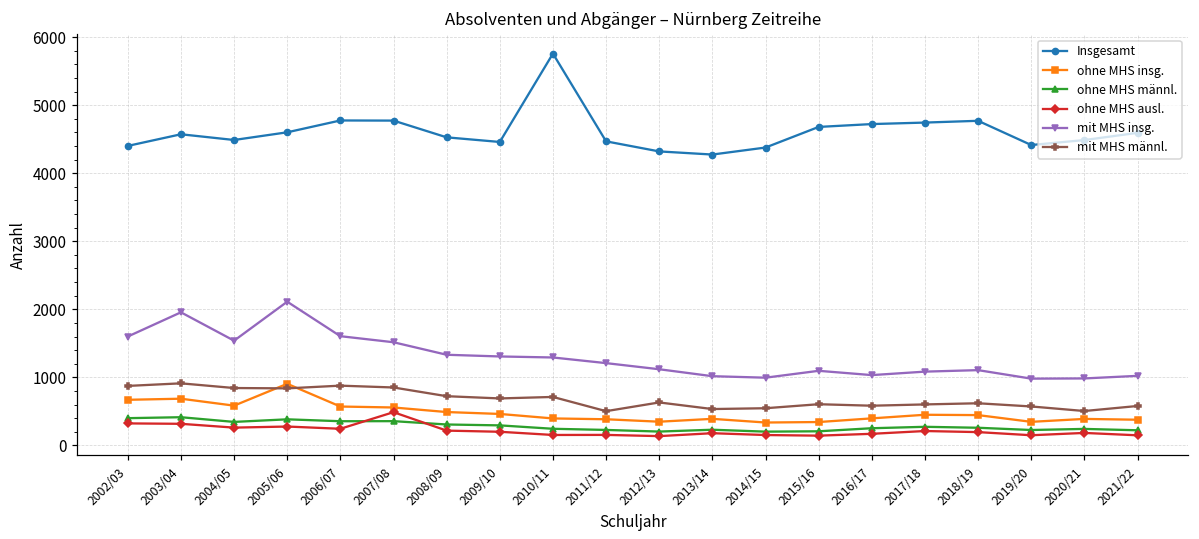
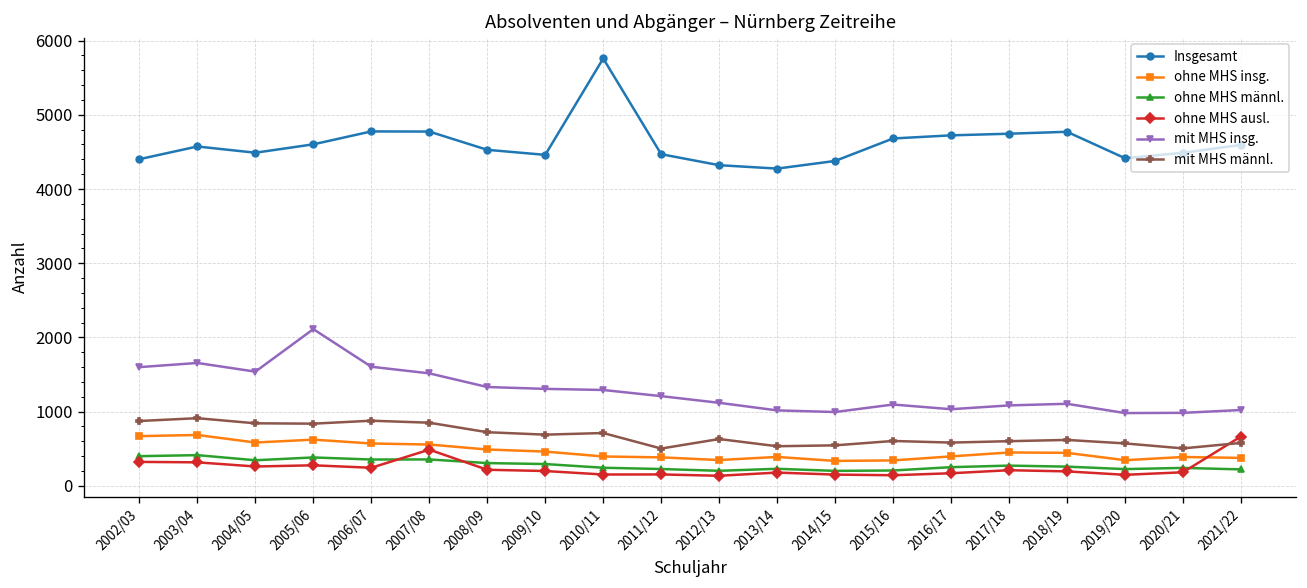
mit MHS insg., 2003/04: 2000 -> 1700
ohne MHS insg., 2005/06: 900 -> 600
ohne MHS ausl., 2021/22: 100 -> 700
